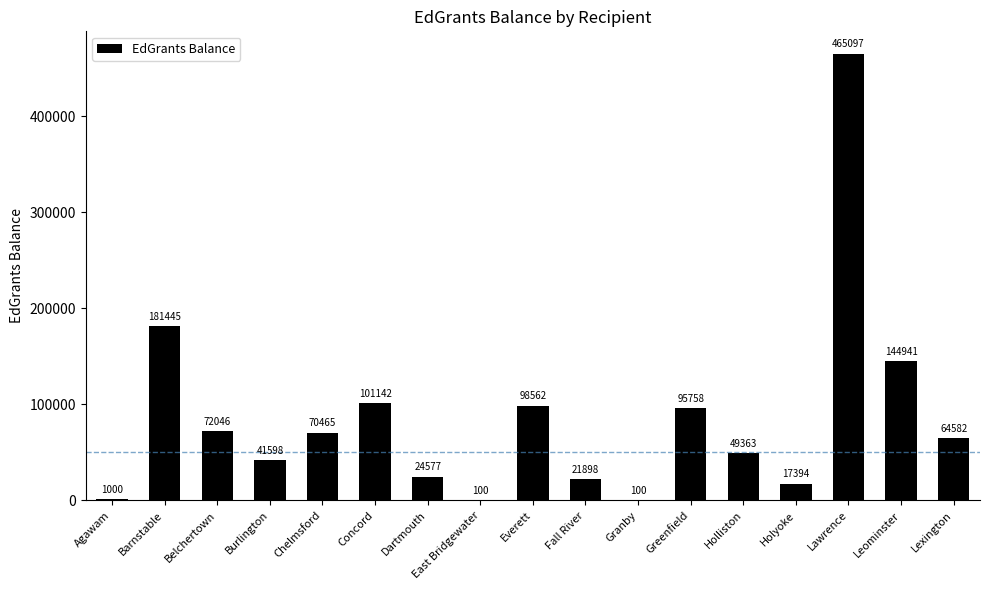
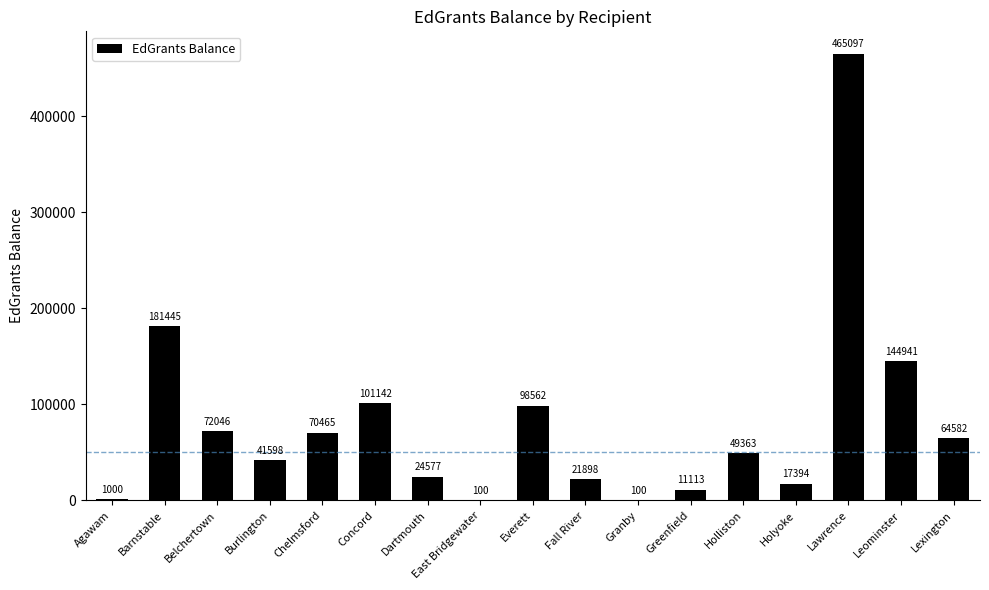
Greenfield: 95758 -> 11113
